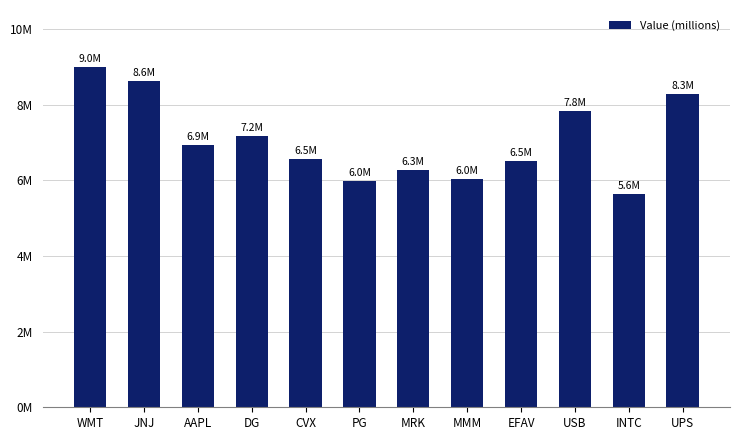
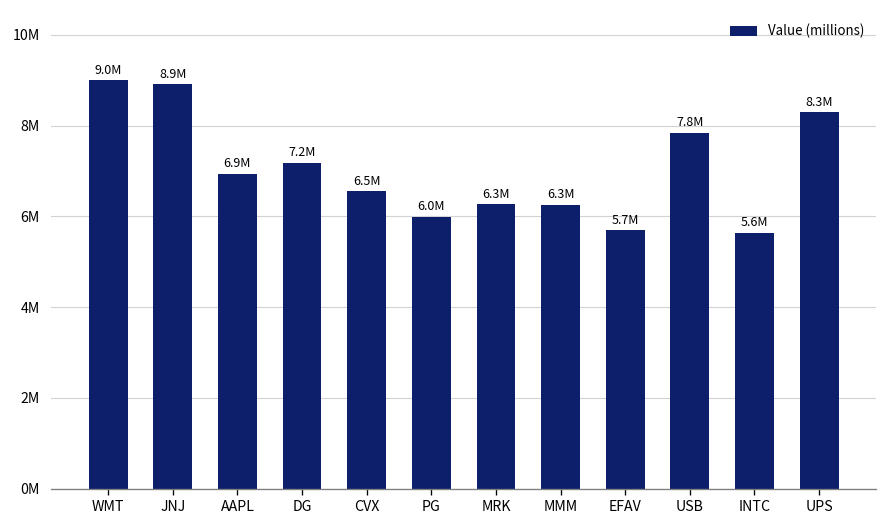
JNJ: 8.6M -> 8.9M
MMM: 6.0M -> 6.3M
EFAV: 6.5M -> 5.7M
